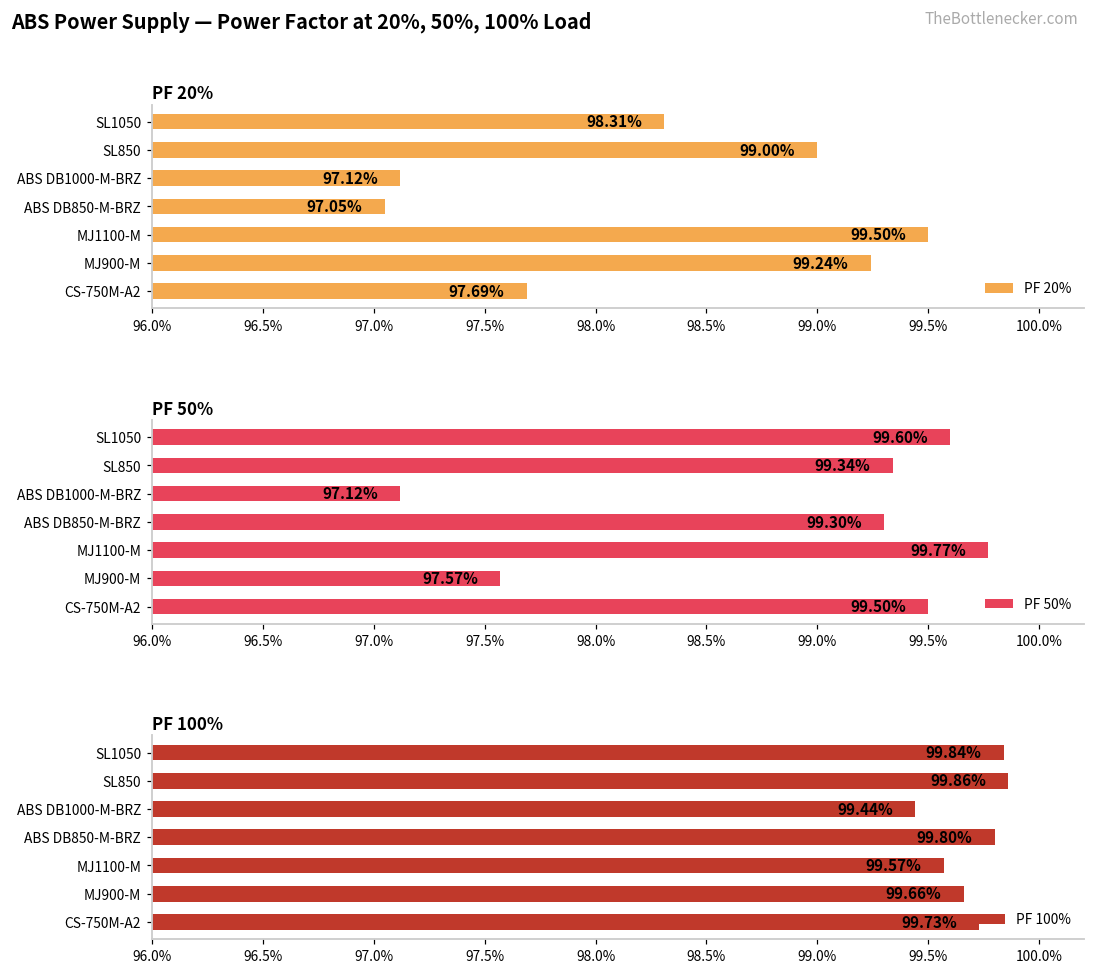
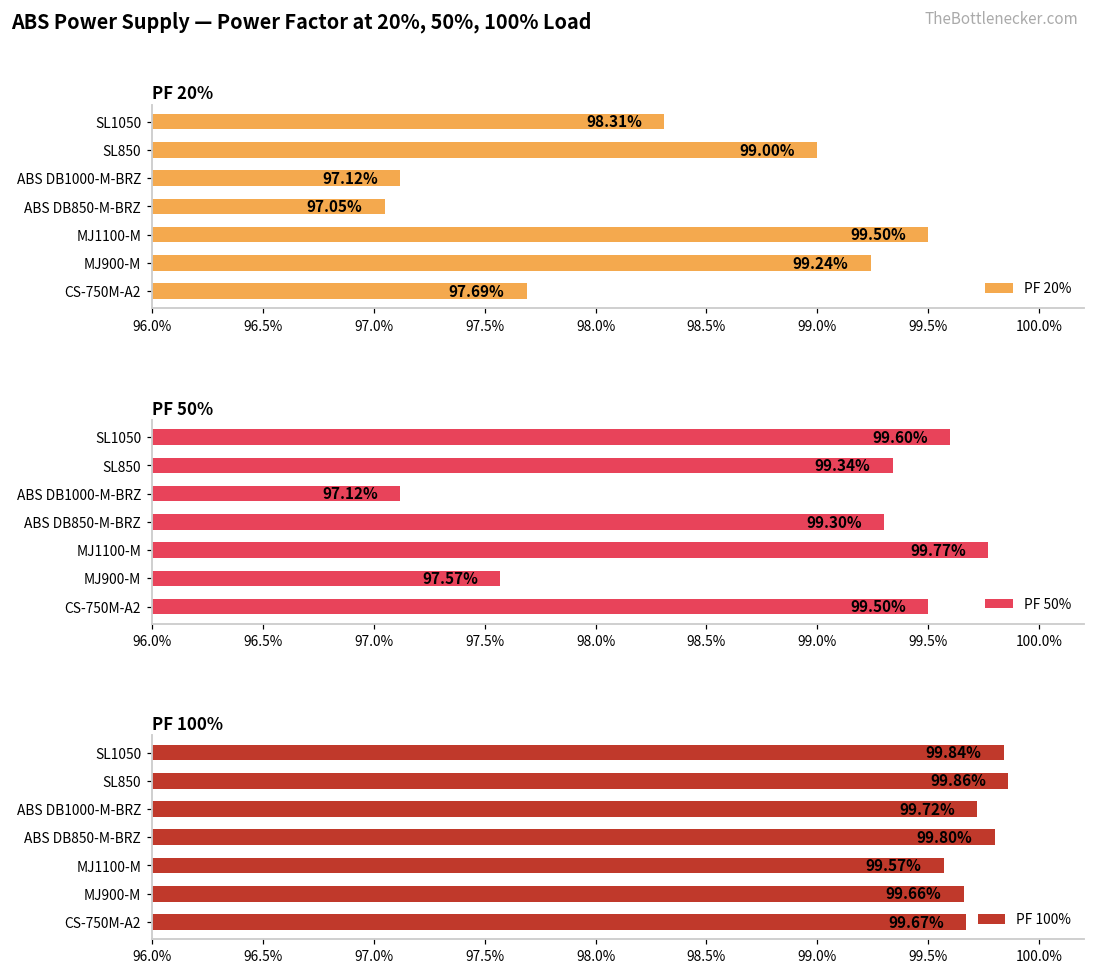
PF 100%, ABS DB1000-M-BRZ: 99.44% -> 99.72%
PF 100%, CS-750M-A2: 99.73% -> 99.67%
